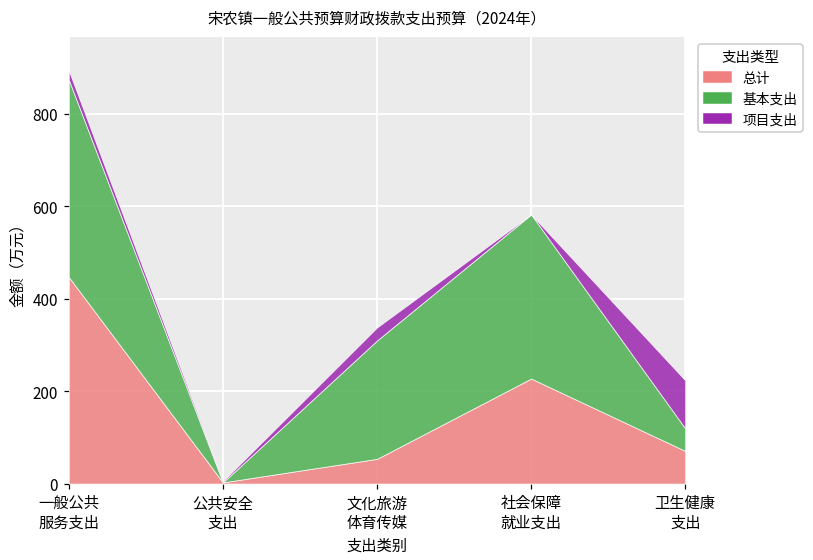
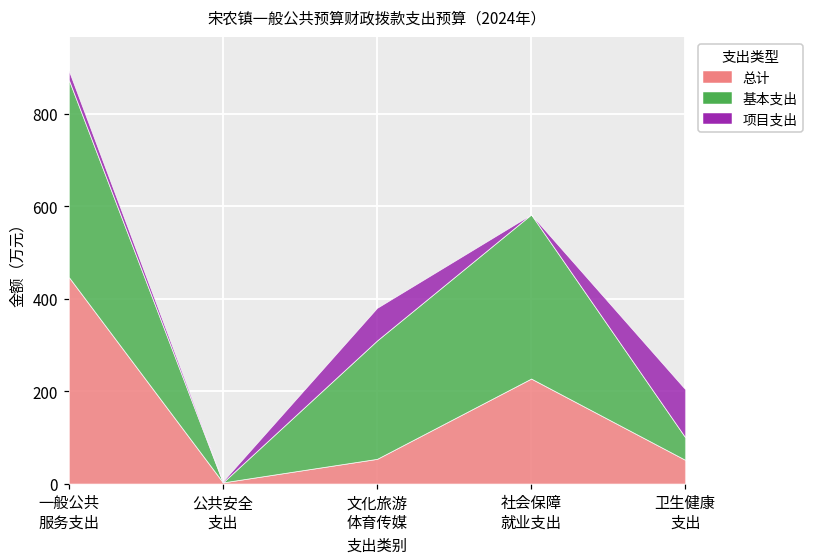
项目支出, 文化旅游 体育传媒: 30 -> 70
总计, 卫生健康 支出: 70 -> 50
